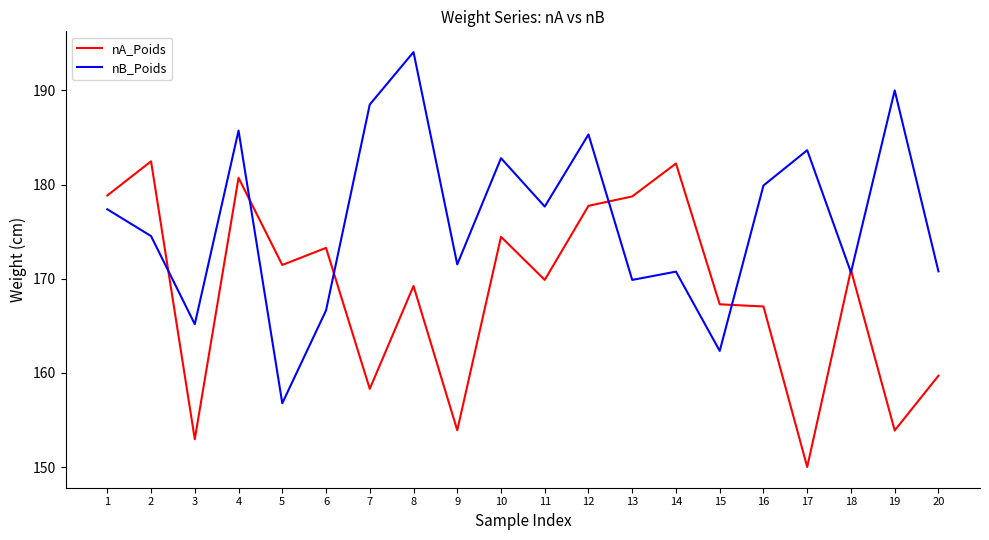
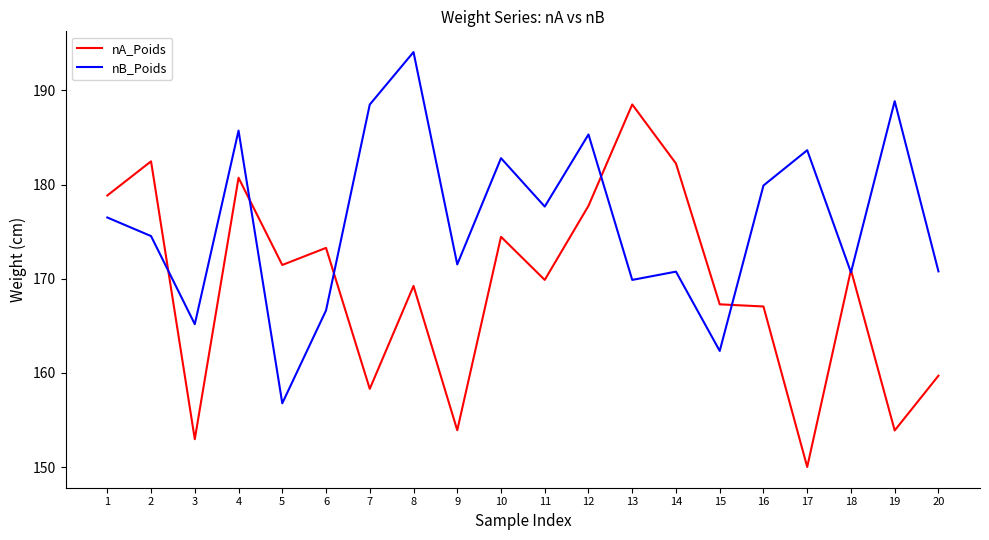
nB_Poids, 1: 177.4 -> 176.5
nA_Poids, 13: 179 -> 189
nB_Poids, 19: 190 -> 189
